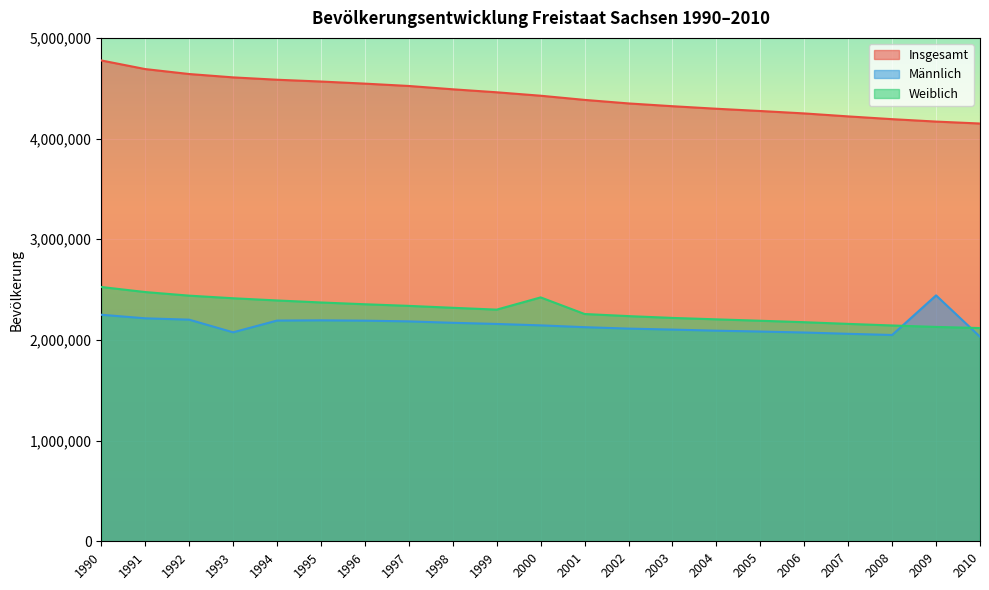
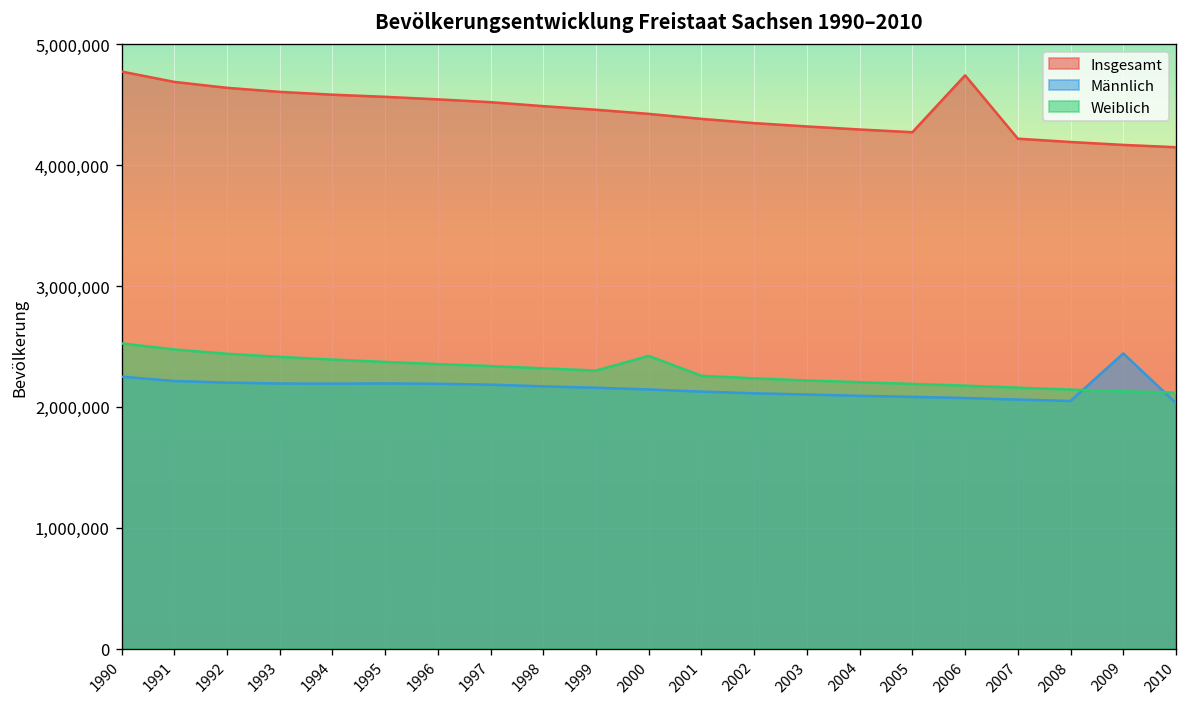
Männlich, 1993: 2,080,000 -> 2,190,000
Insgesamt, 2006: 4,250,000 -> 4,740,000
